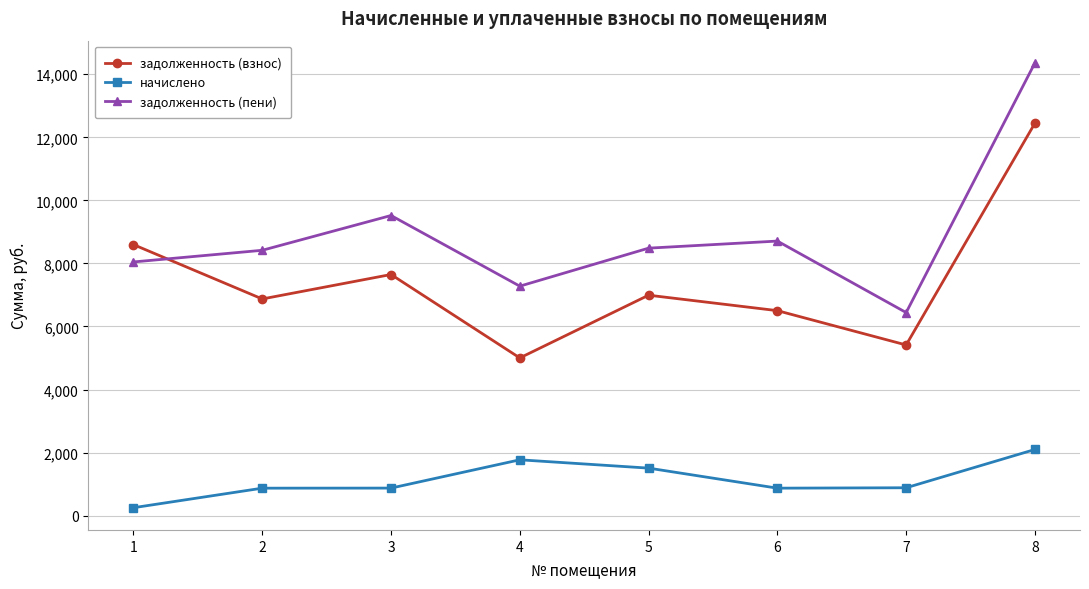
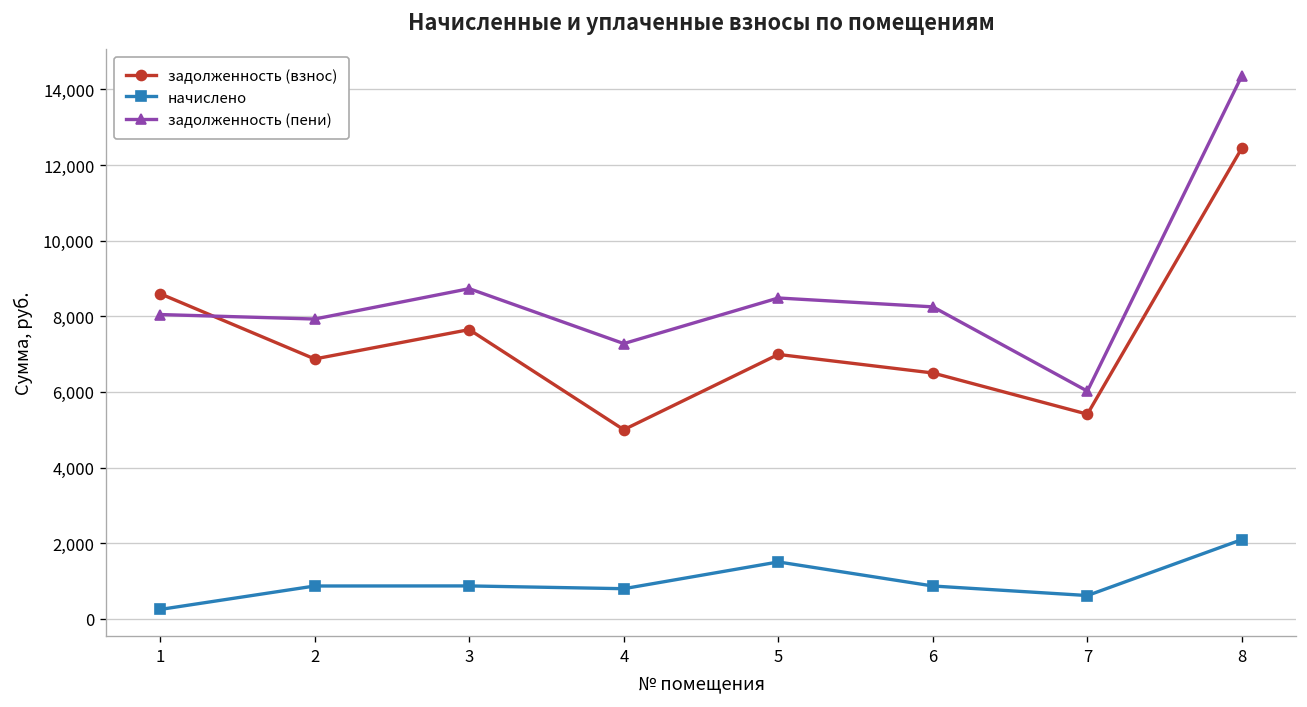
задолженность (пени), 2: 8,400 -> 7,900
задолженность (пени), 3: 9,500 -> 8,700
начислено, 4: 1,800 -> 800
задолженность (пени), 6: 8,700 -> 8,200
начислено, 7: 900 -> 600
задолженность (пени), 7: 6,400 -> 6,000
